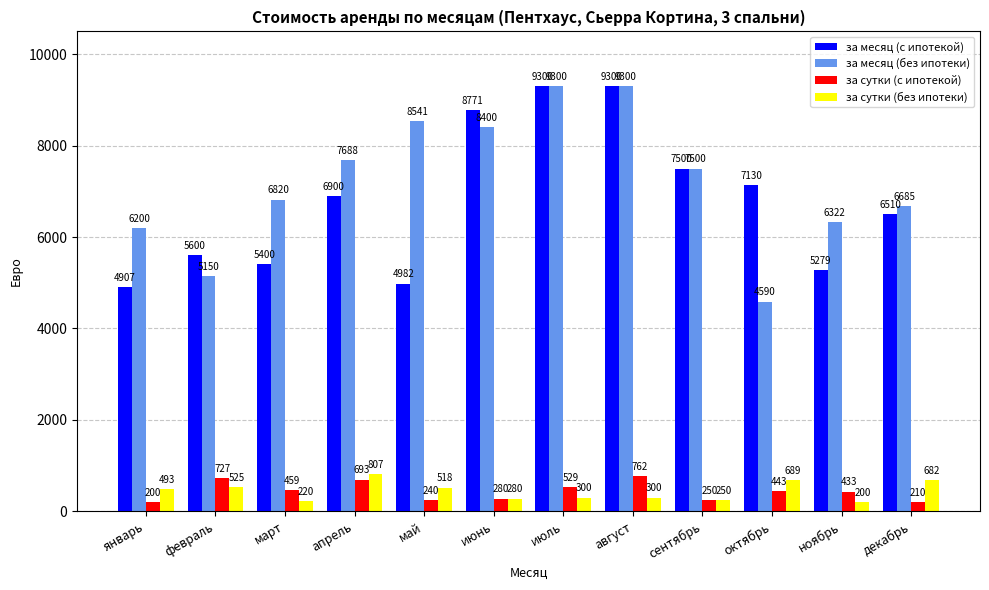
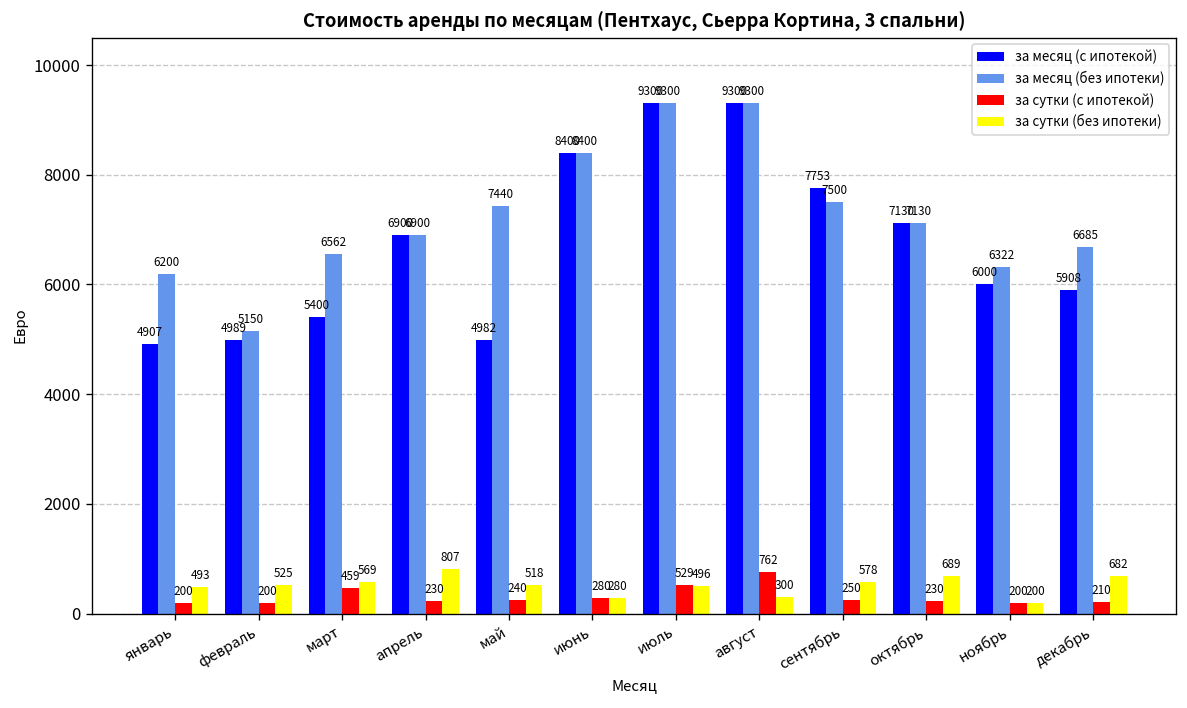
за месяц (с ипотекой), февраль: 5600 -> 4989
за сутки (с ипотекой), февраль: 727 -> 200
за месяц (без ипотеки), март: 6820 -> 6562
за сутки (без ипотеки), март: 220 -> 569
за месяц (без ипотеки), апрель: 7688 -> 6900
за сутки (с ипотекой), апрель: 693 -> 230
за месяц (без ипотеки), май: 8541 -> 7440
за месяц (с ипотекой), июнь: 8771 -> 8400
за сутки (без ипотеки), июль: 300 -> 496
за месяц (с ипотекой), сентябрь: 7500 -> 7753
за сутки (без ипотеки), сентябрь: 250 -> 578
за месяц (без ипотеки), октябрь: 4590 -> 7130
за сутки (с ипотекой), октябрь: 443 -> 230
за месяц (с ипотекой), ноябрь: 5279 -> 6000
за сутки (с ипотекой), ноябрь: 433 -> 200
за месяц (с ипотекой), декабрь: 6510 -> 5908
